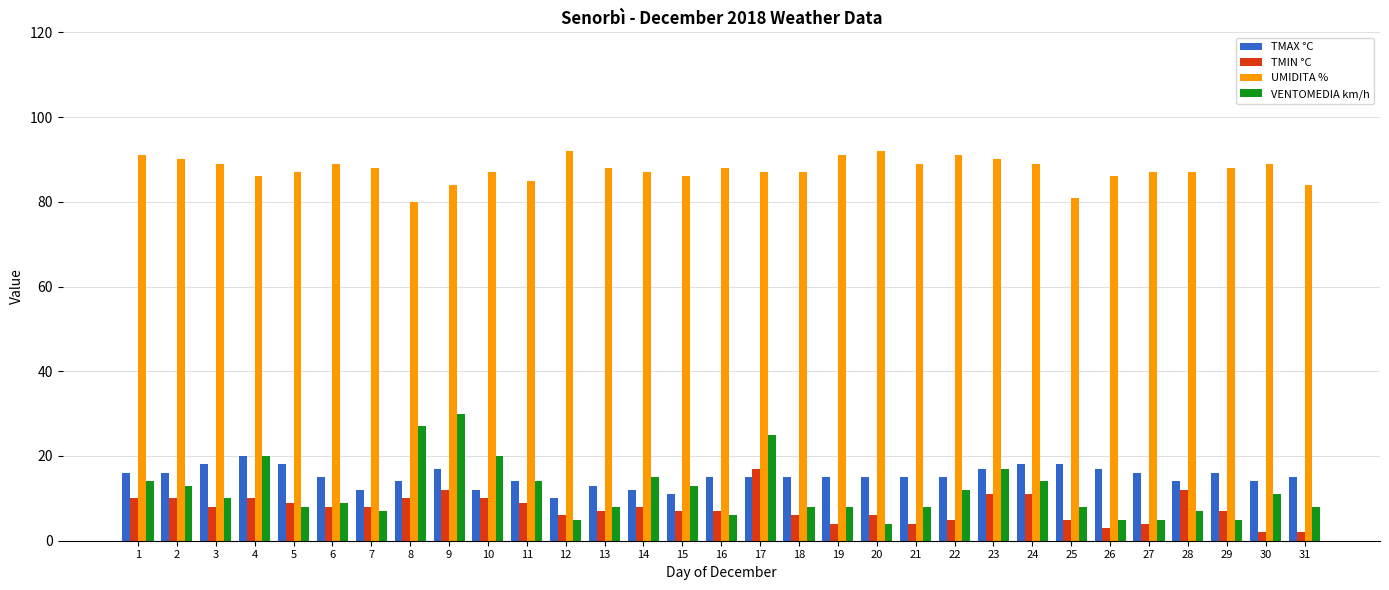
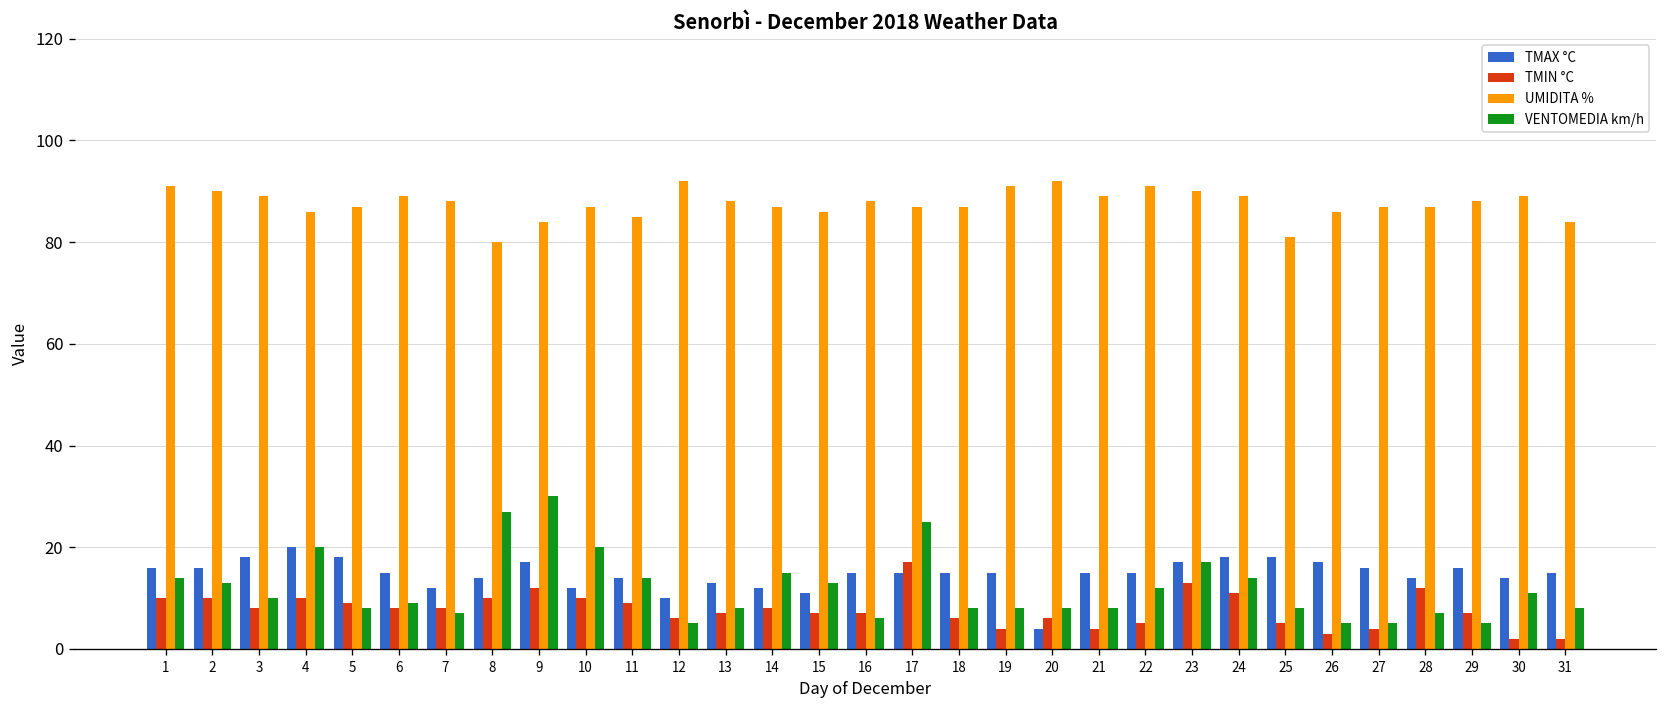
TMAX °C, 20: 15 -> 4
VENTOMEDIA km/h, 20: 4 -> 8
TMIN °C, 23: 11 -> 13
